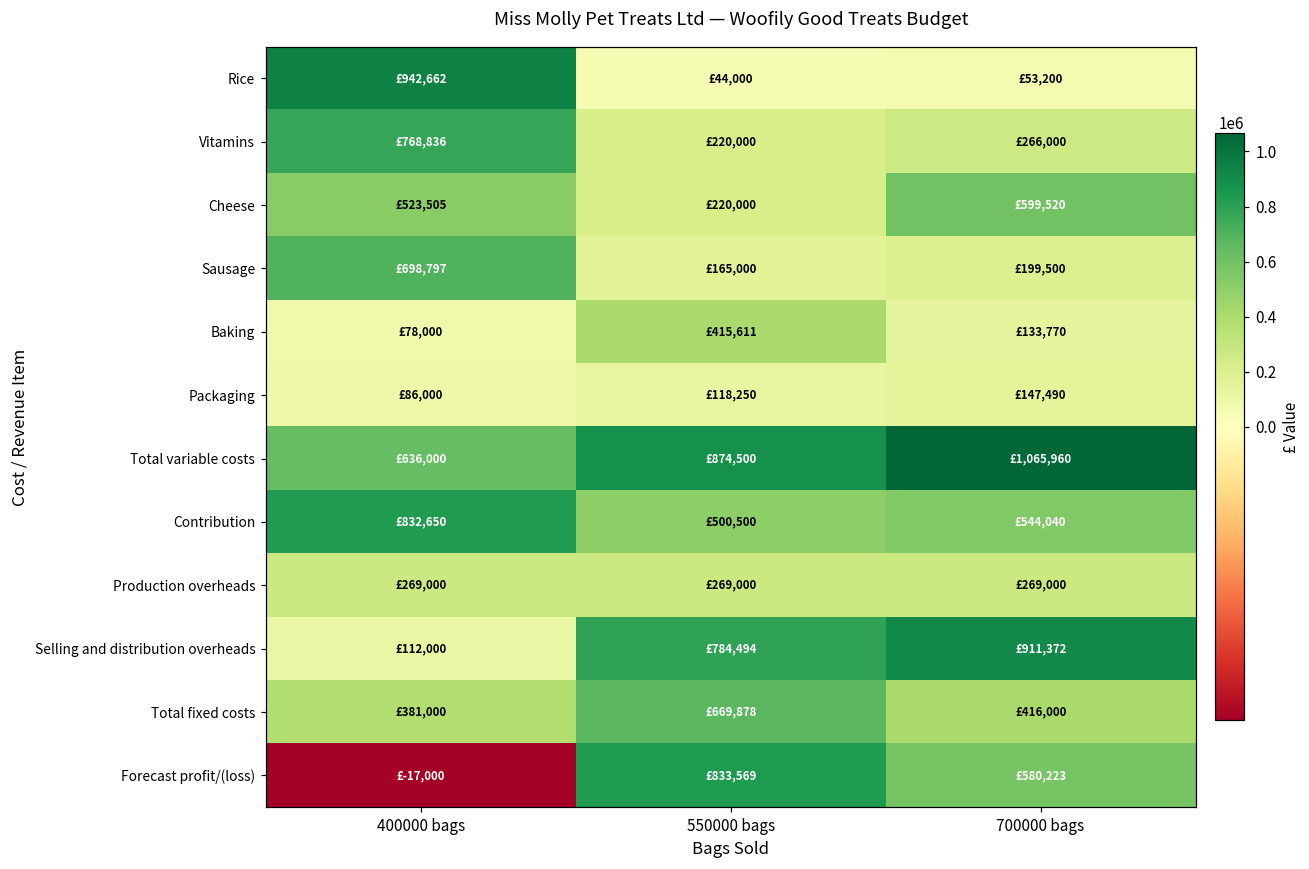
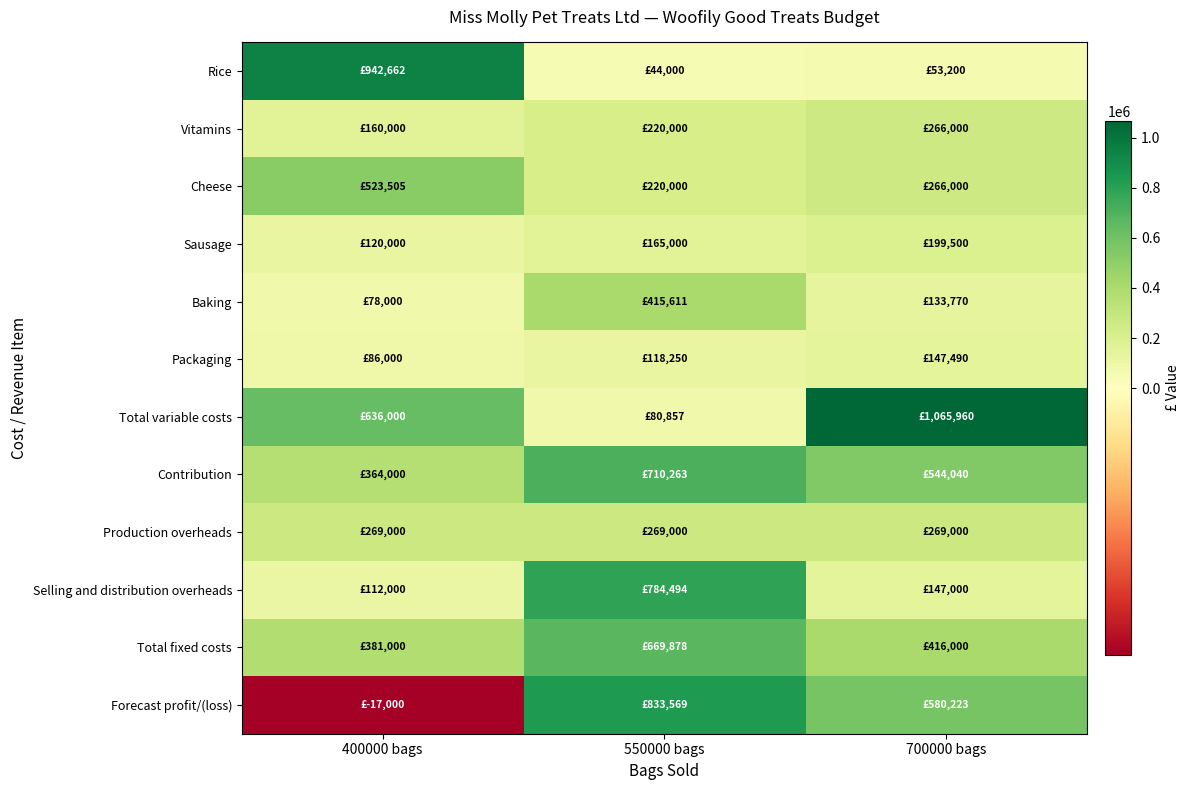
Vitamins, 400000 bags: £768,836 -> £160,000
Cheese, 700000 bags: £599,520 -> £266,000
Sausage, 400000 bags: £698,797 -> £120,000
Total variable costs, 550000 bags: £874,500 -> £80,857
Contribution, 400000 bags: £832,650 -> £364,000
Contribution, 550000 bags: £500,500 -> £710,263
Selling and distribution overheads, 700000 bags: £911,372 -> £147,000
